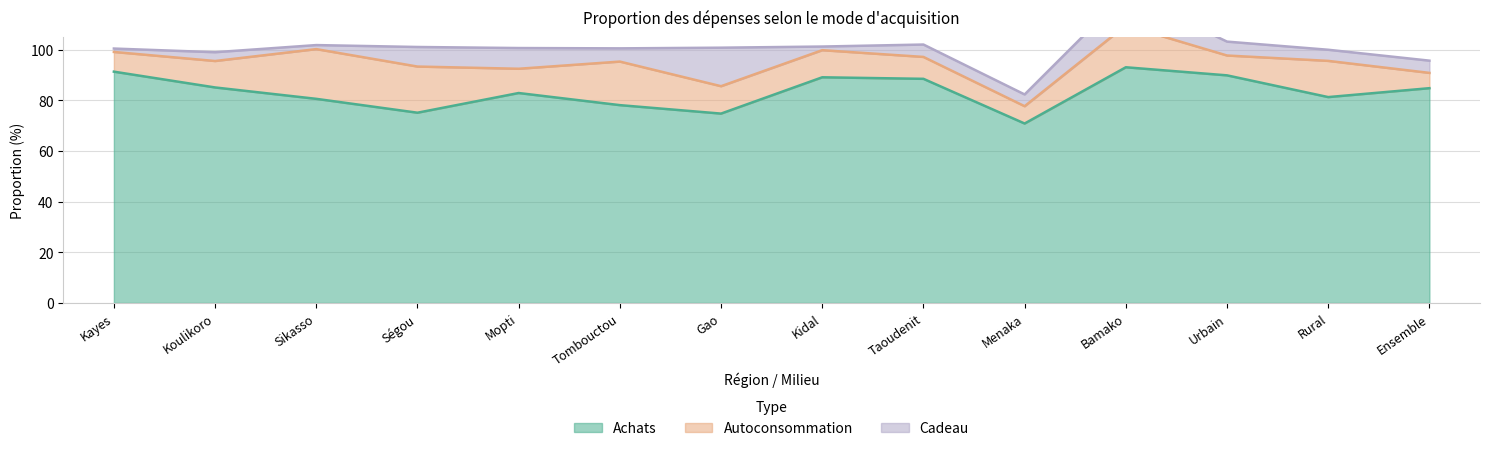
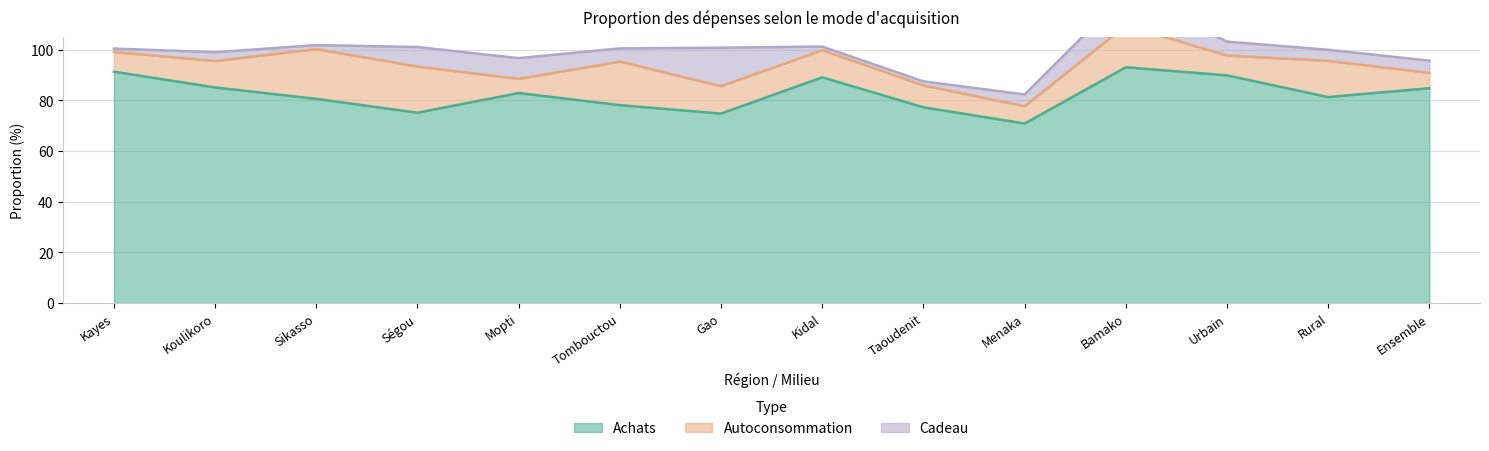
Autoconsommation, Mopti: 10 -> 6
Achats, Taoudenit: 89 -> 77
Cadeau, Taoudenit: 5 -> 2
